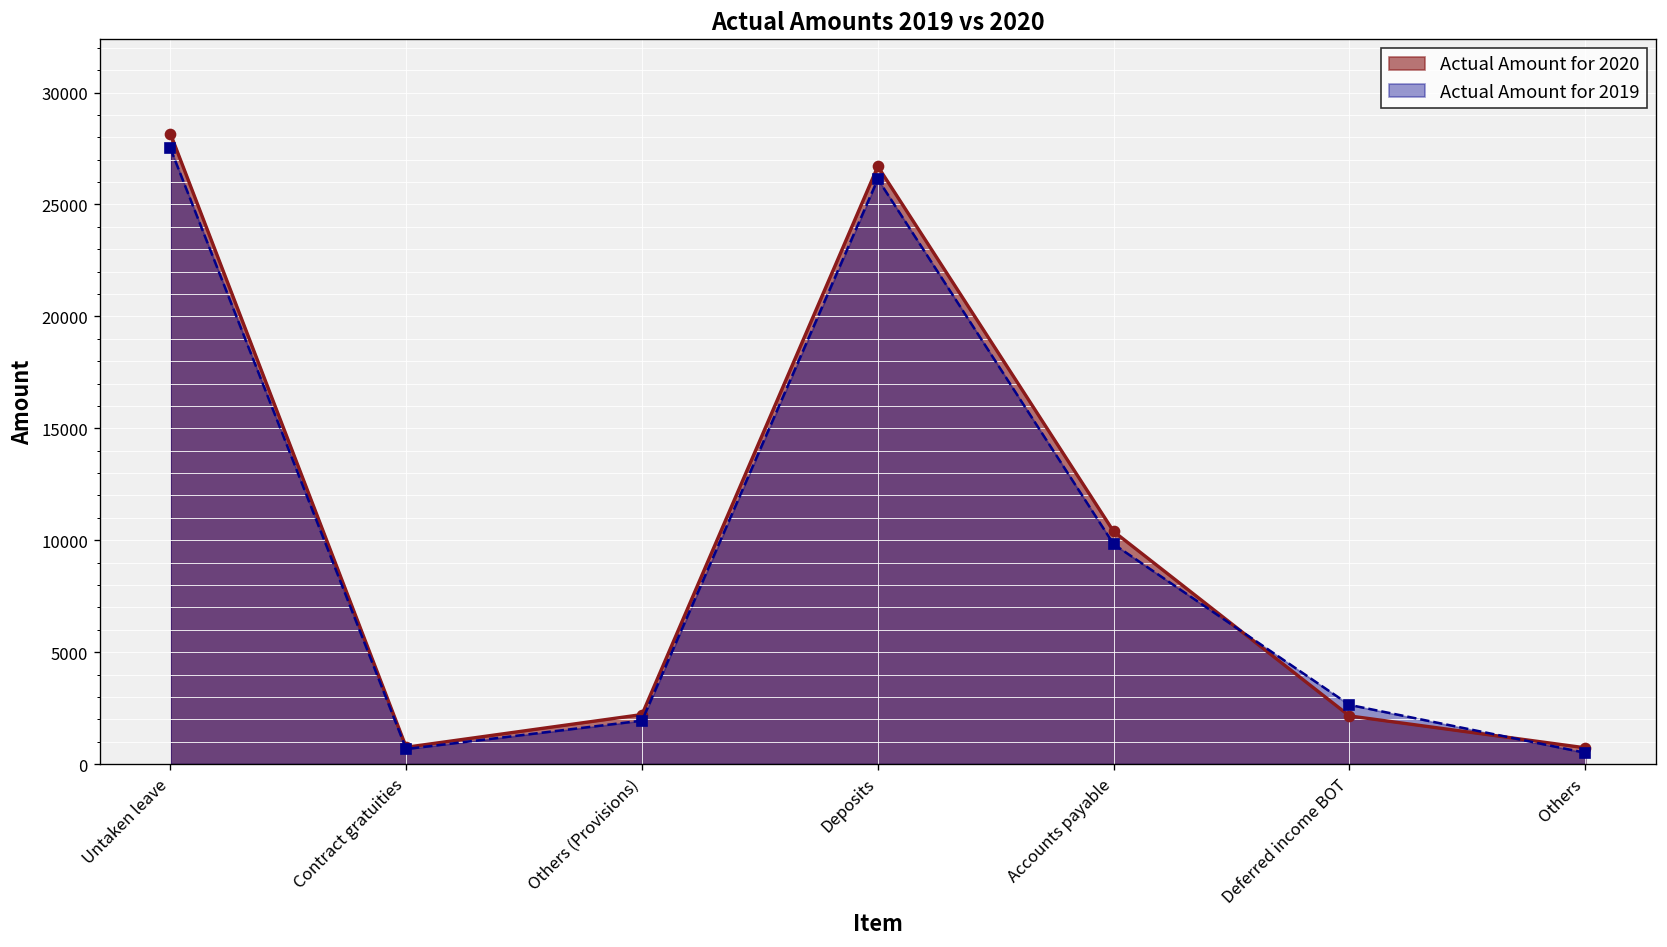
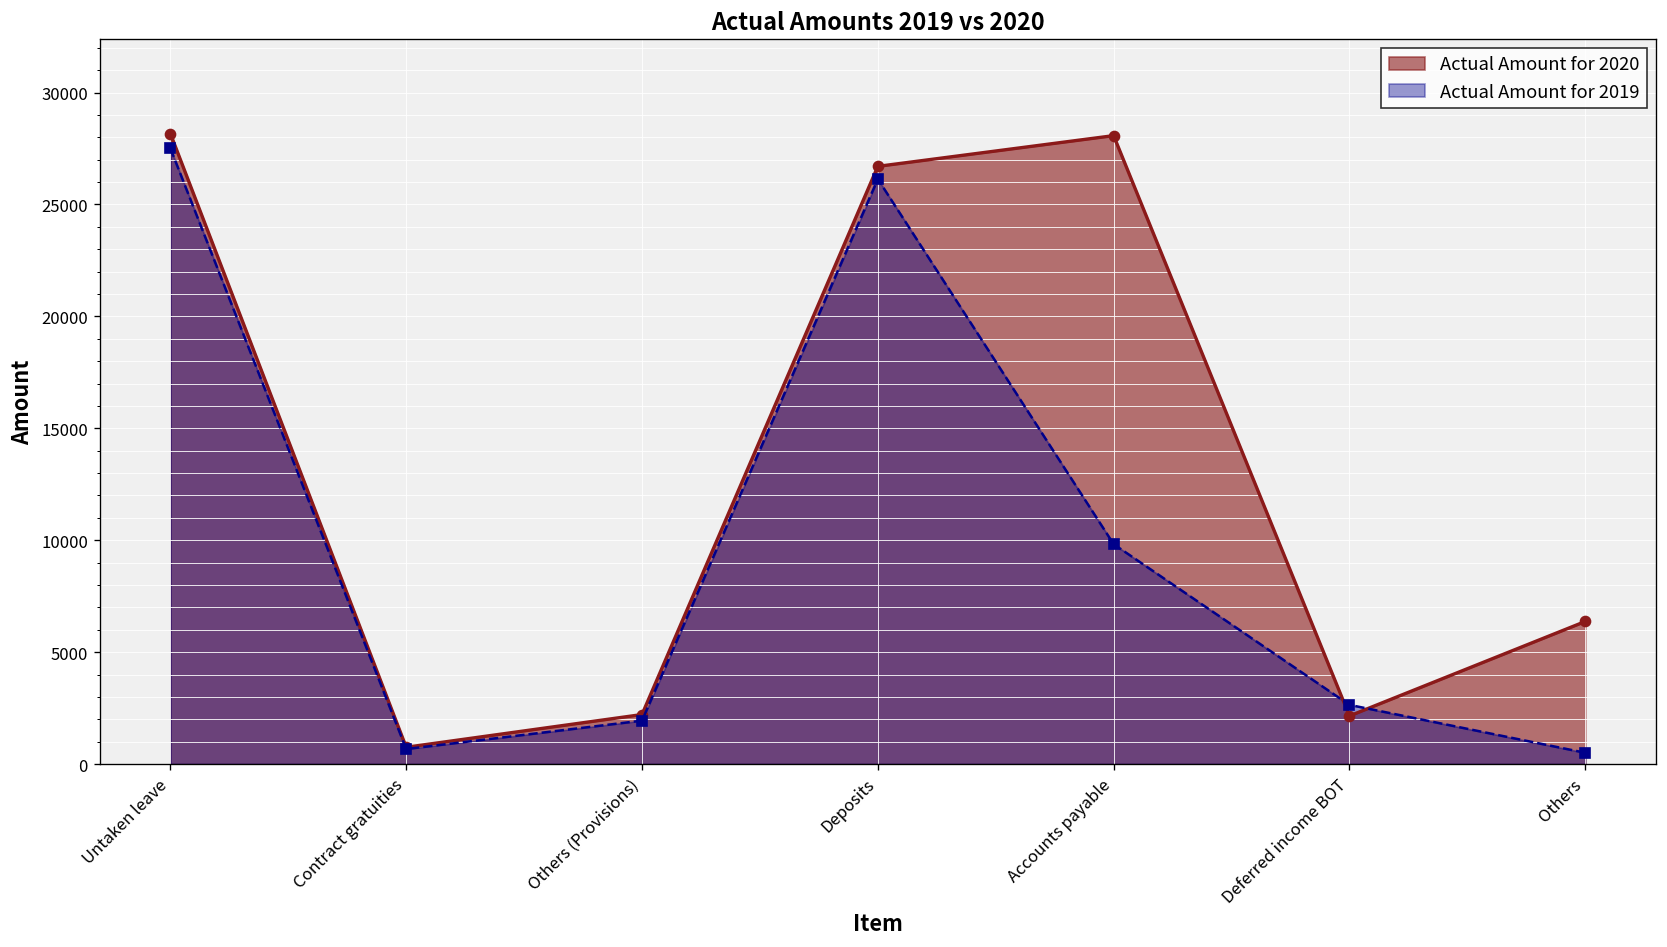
Actual Amount for 2020, Accounts payable: 10400 -> 28100
Actual Amount for 2020, Others: 700 -> 6400
